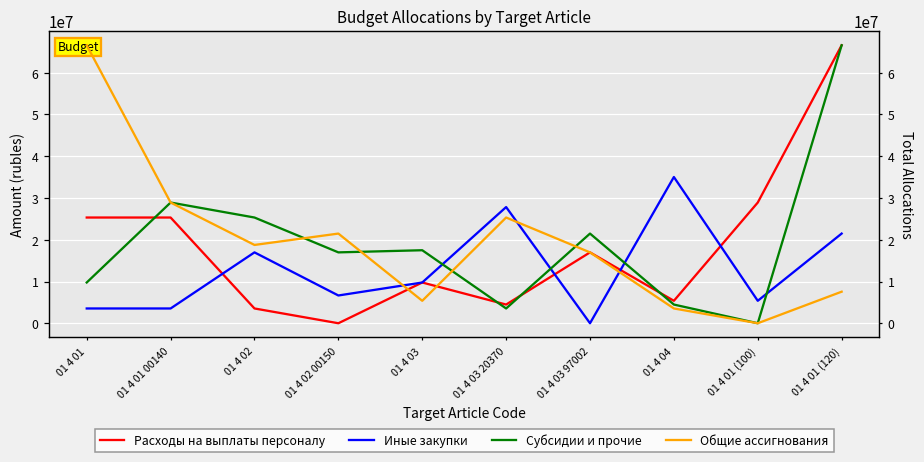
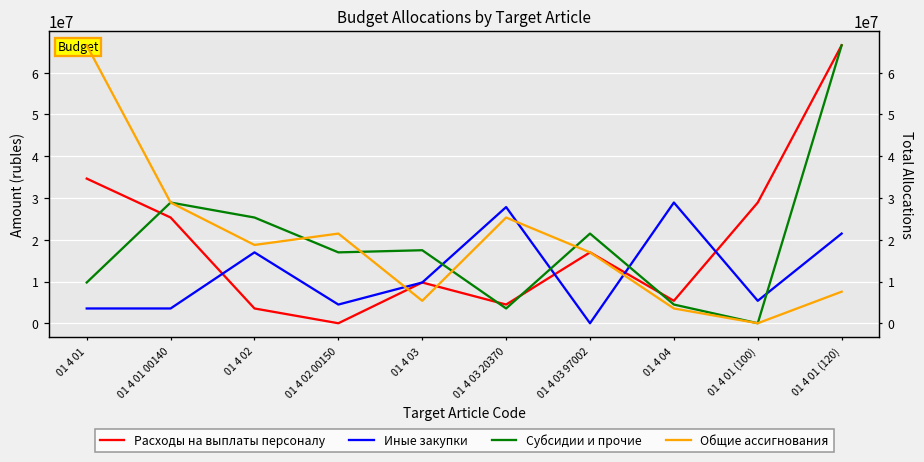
Расходы на выплаты персоналу, 01 4 01: 25000000 -> 35000000
Иные закупки, 01 4 02 00150: 7000000 -> 5000000
Иные закупки, 01 4 04: 35000000 -> 29000000
